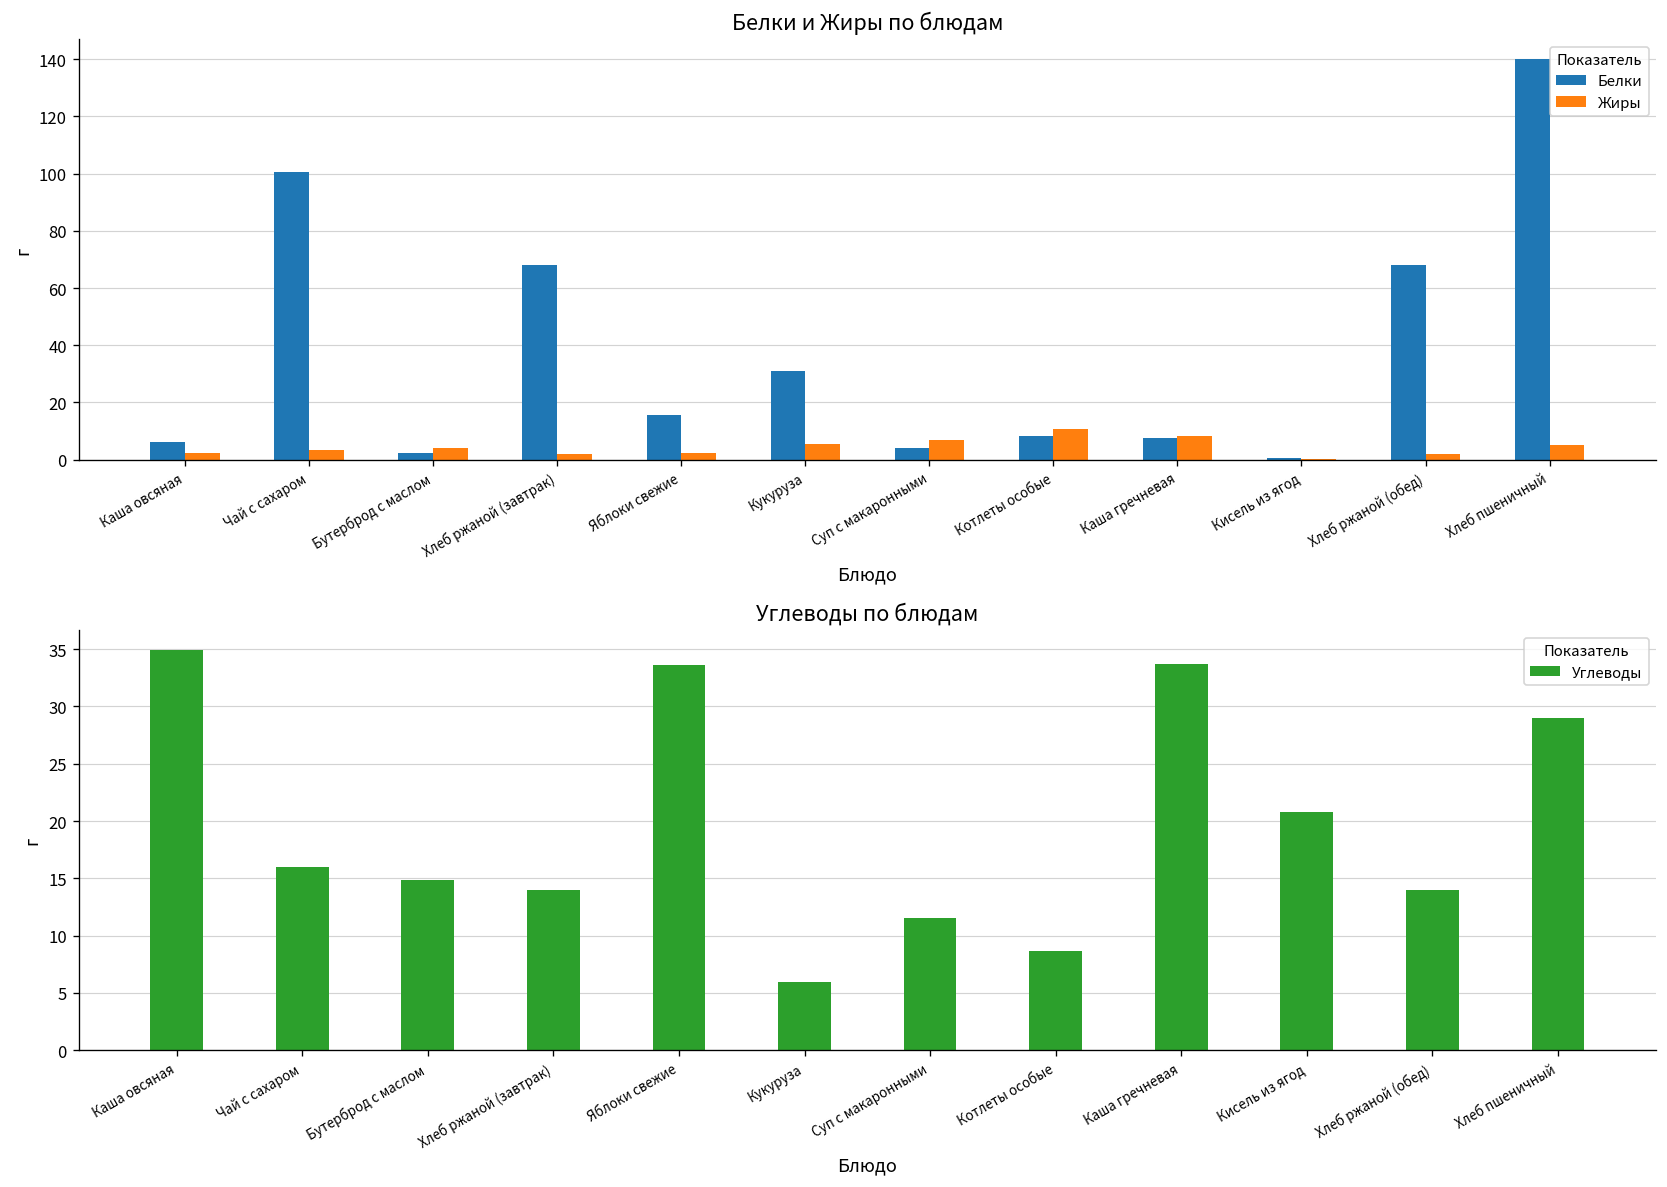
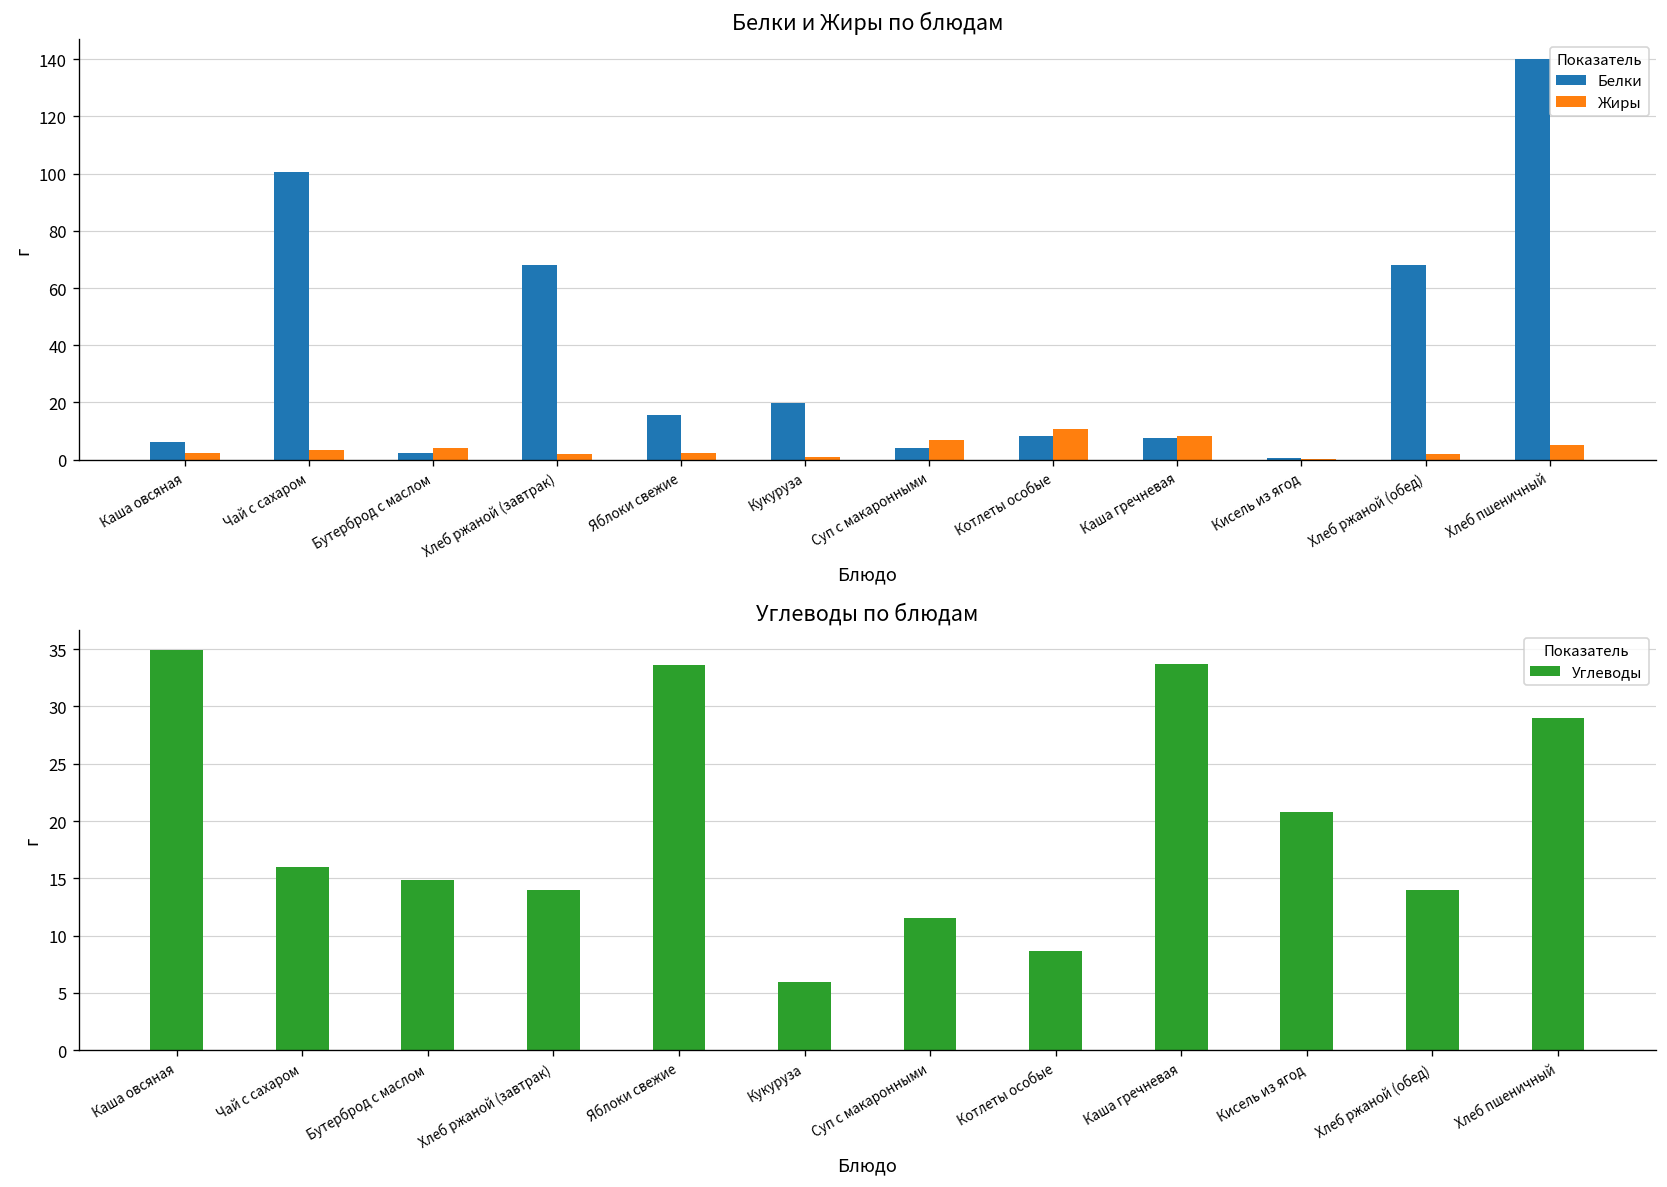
Белки и Жиры по блюдам, Белки, Кукуруза: 31 -> 20
Белки и Жиры по блюдам, Жиры, Кукуруза: 6 -> 1
